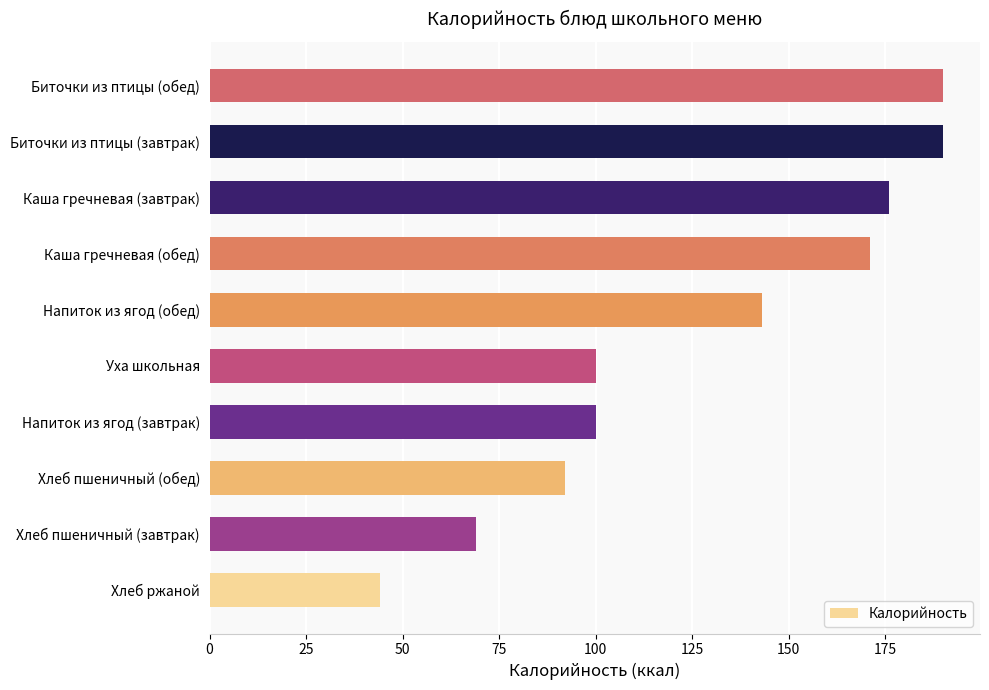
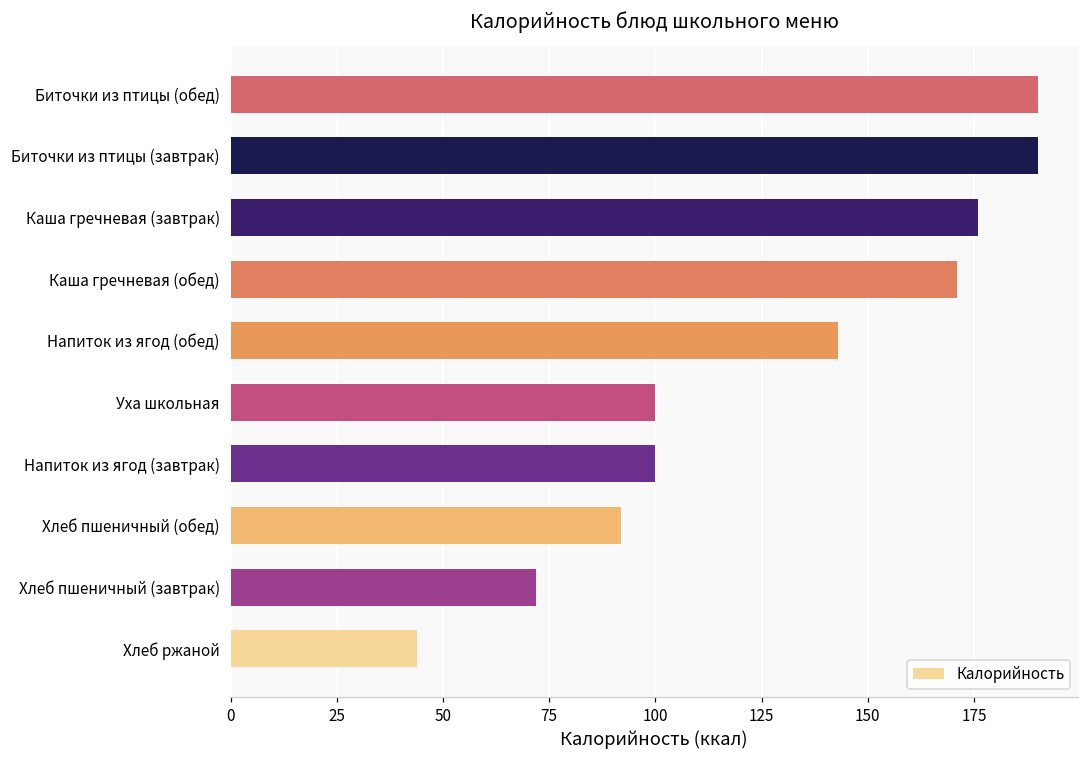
Хлеб пшеничный (завтрак): 69 -> 72
